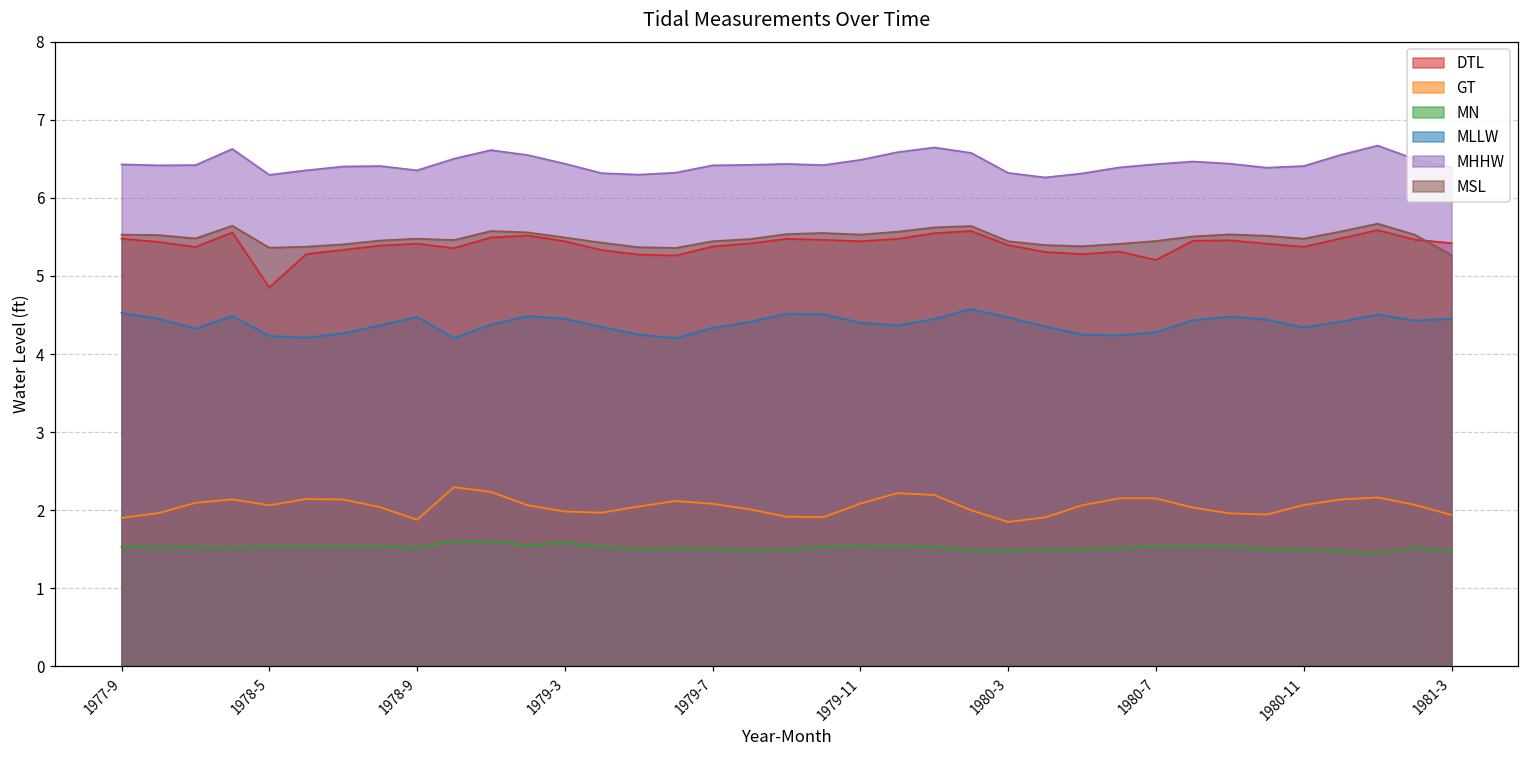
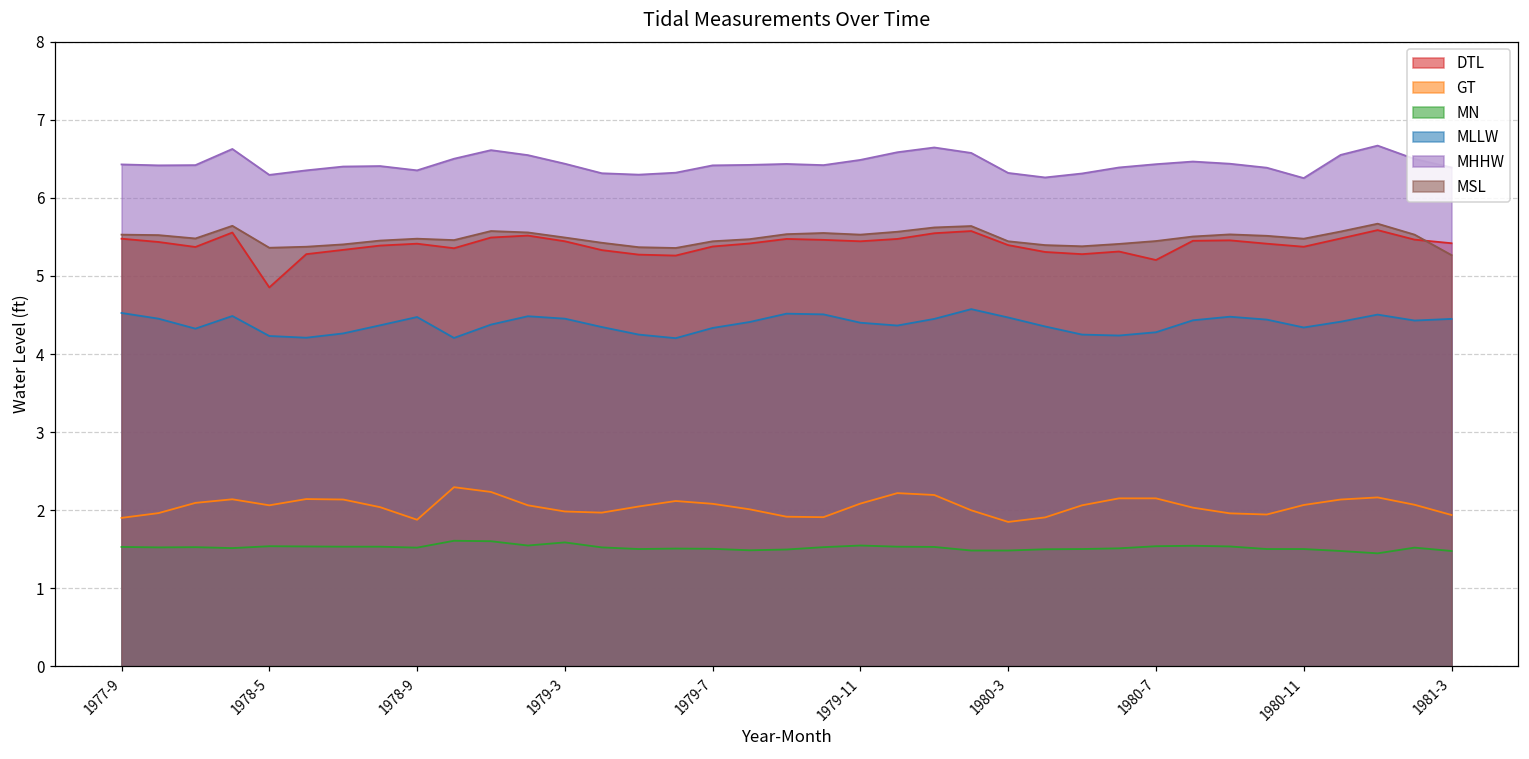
MHHW, 1980-11: 6.4 -> 6.3
